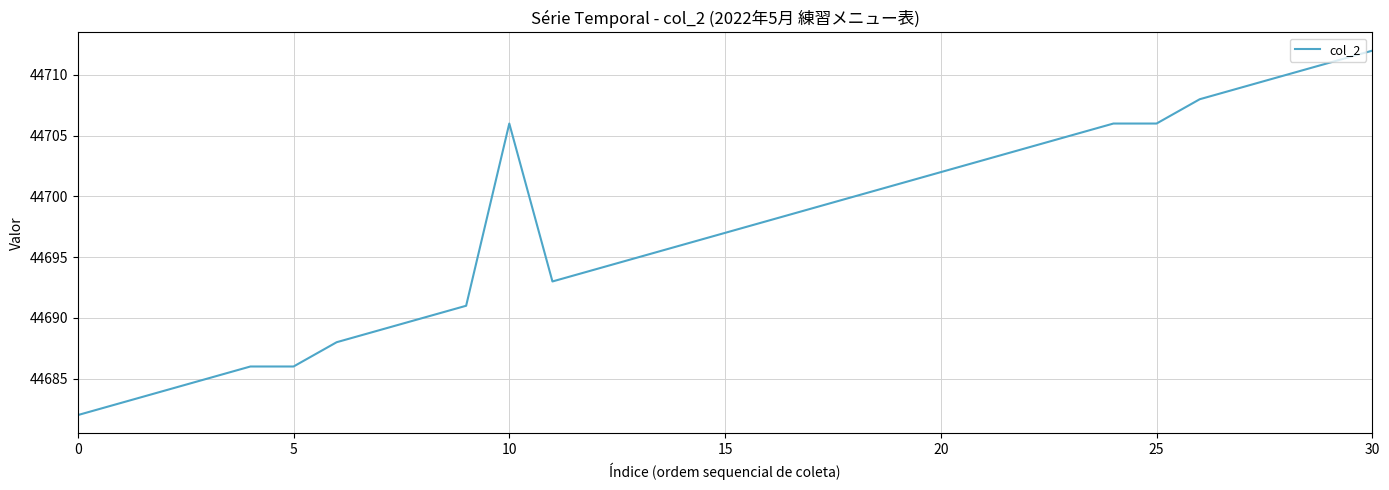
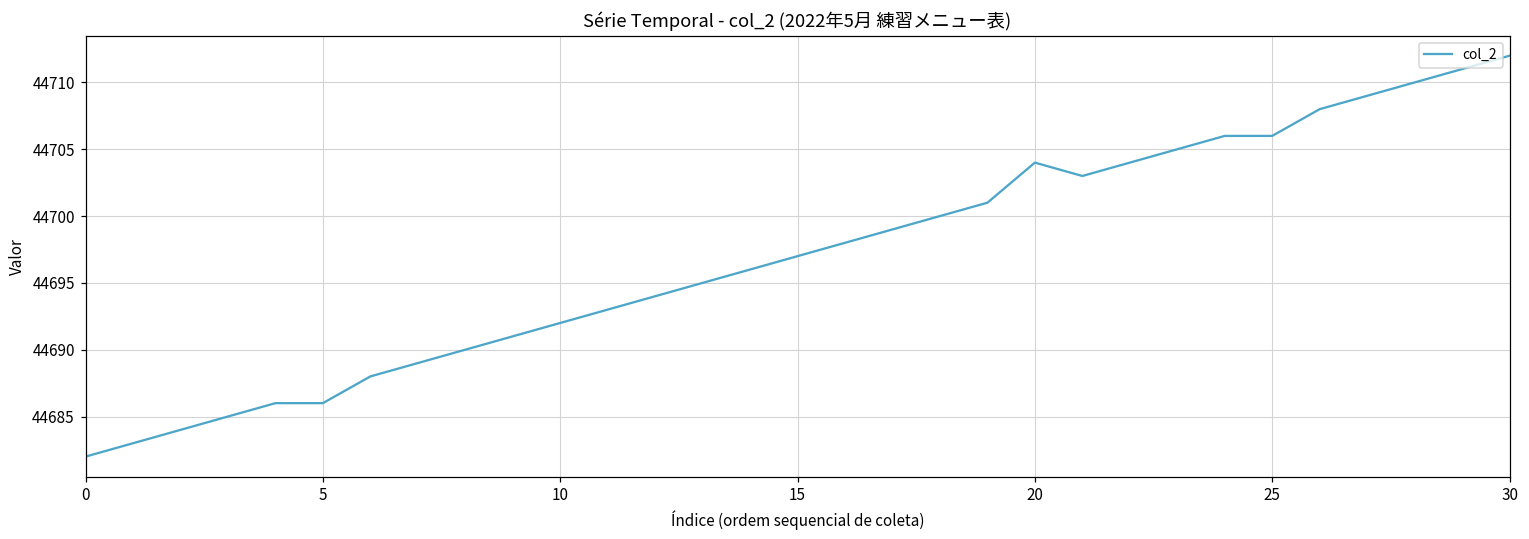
10: 44706 -> 44692
20: 44702 -> 44704
